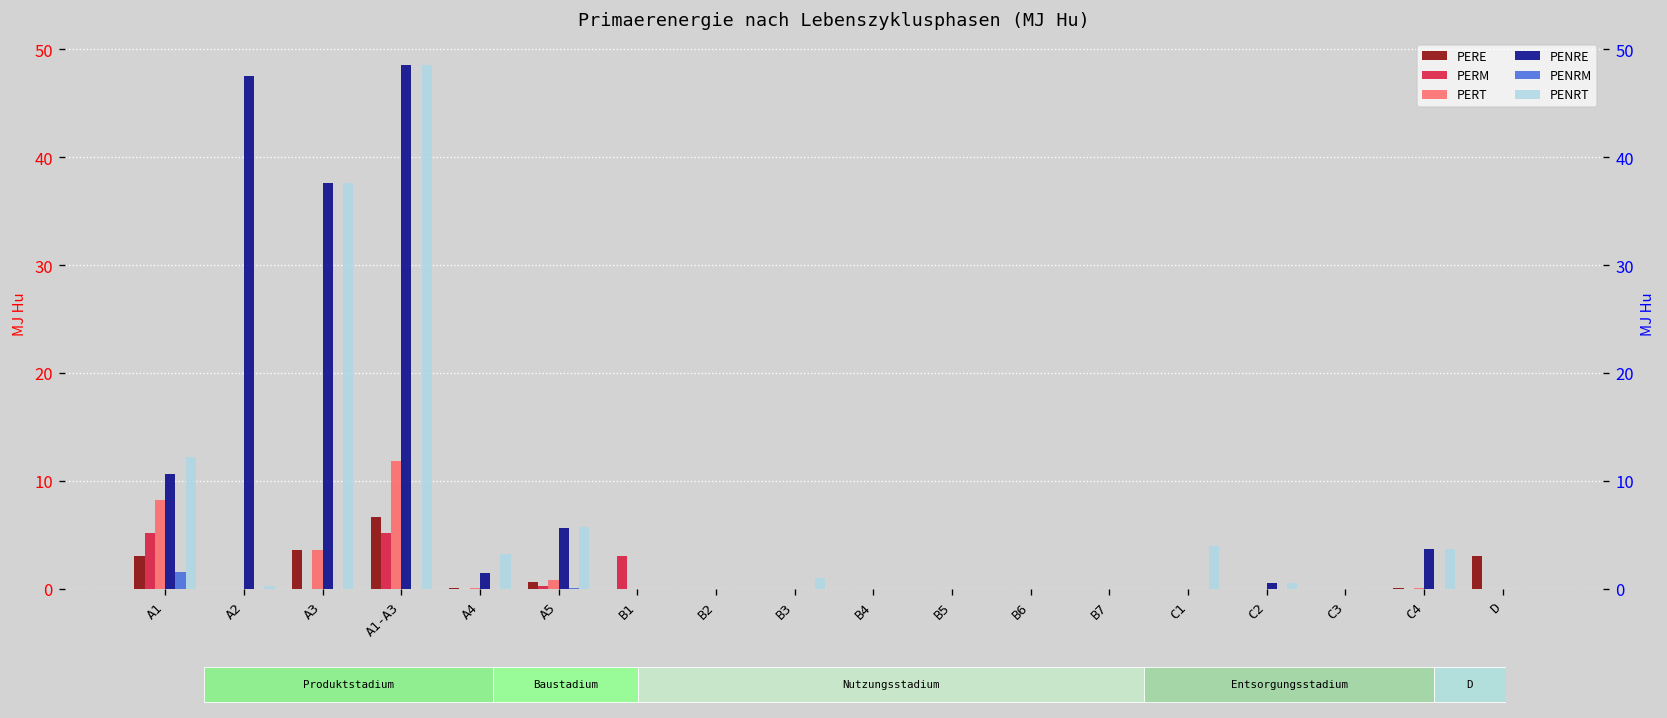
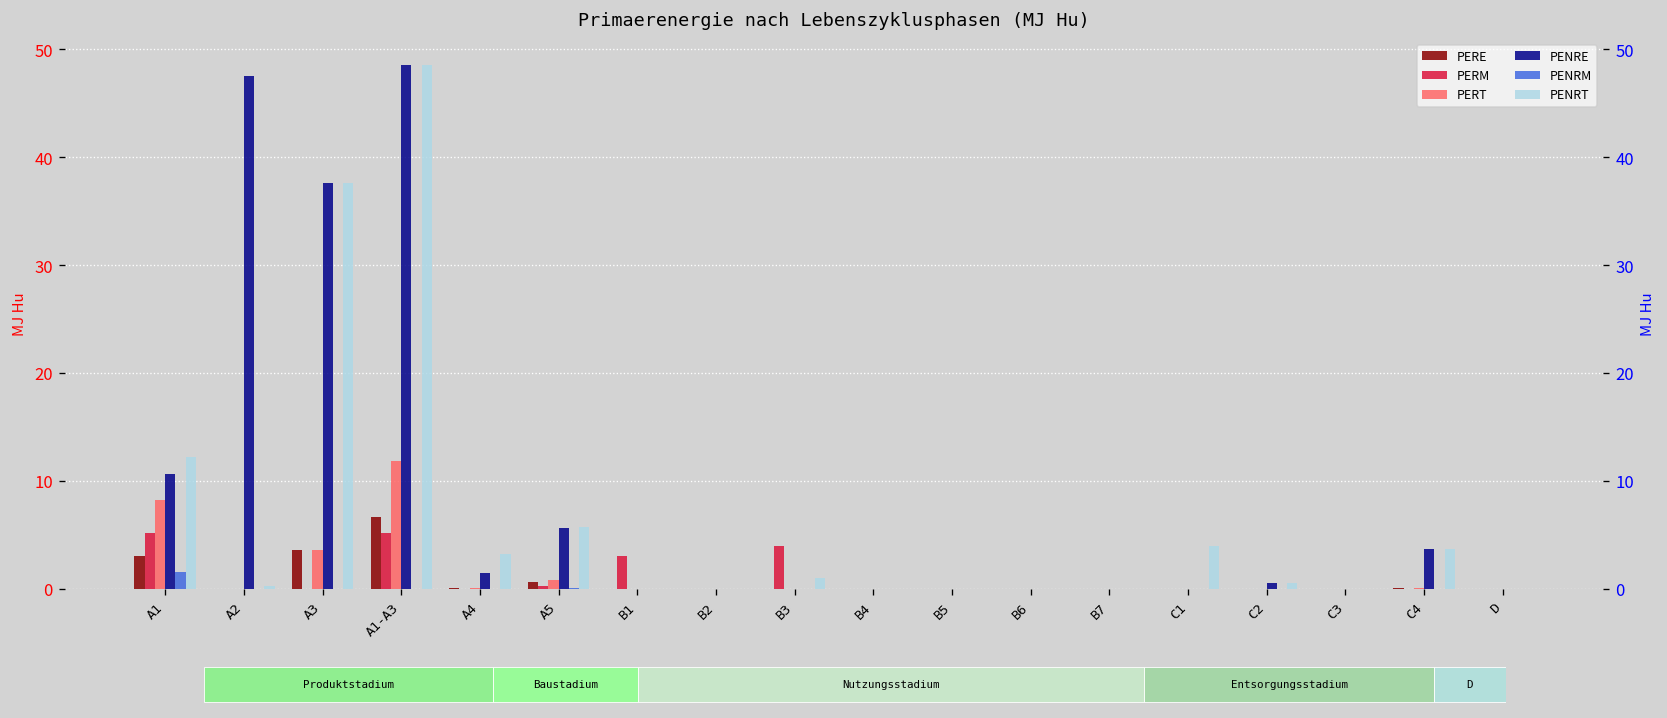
Primaerenergie nach Lebenszyklusphasen (MJ Hu), PERM, B3: 0 -> 4
Primaerenergie nach Lebenszyklusphasen (MJ Hu), PERE, D: 3 -> 0
